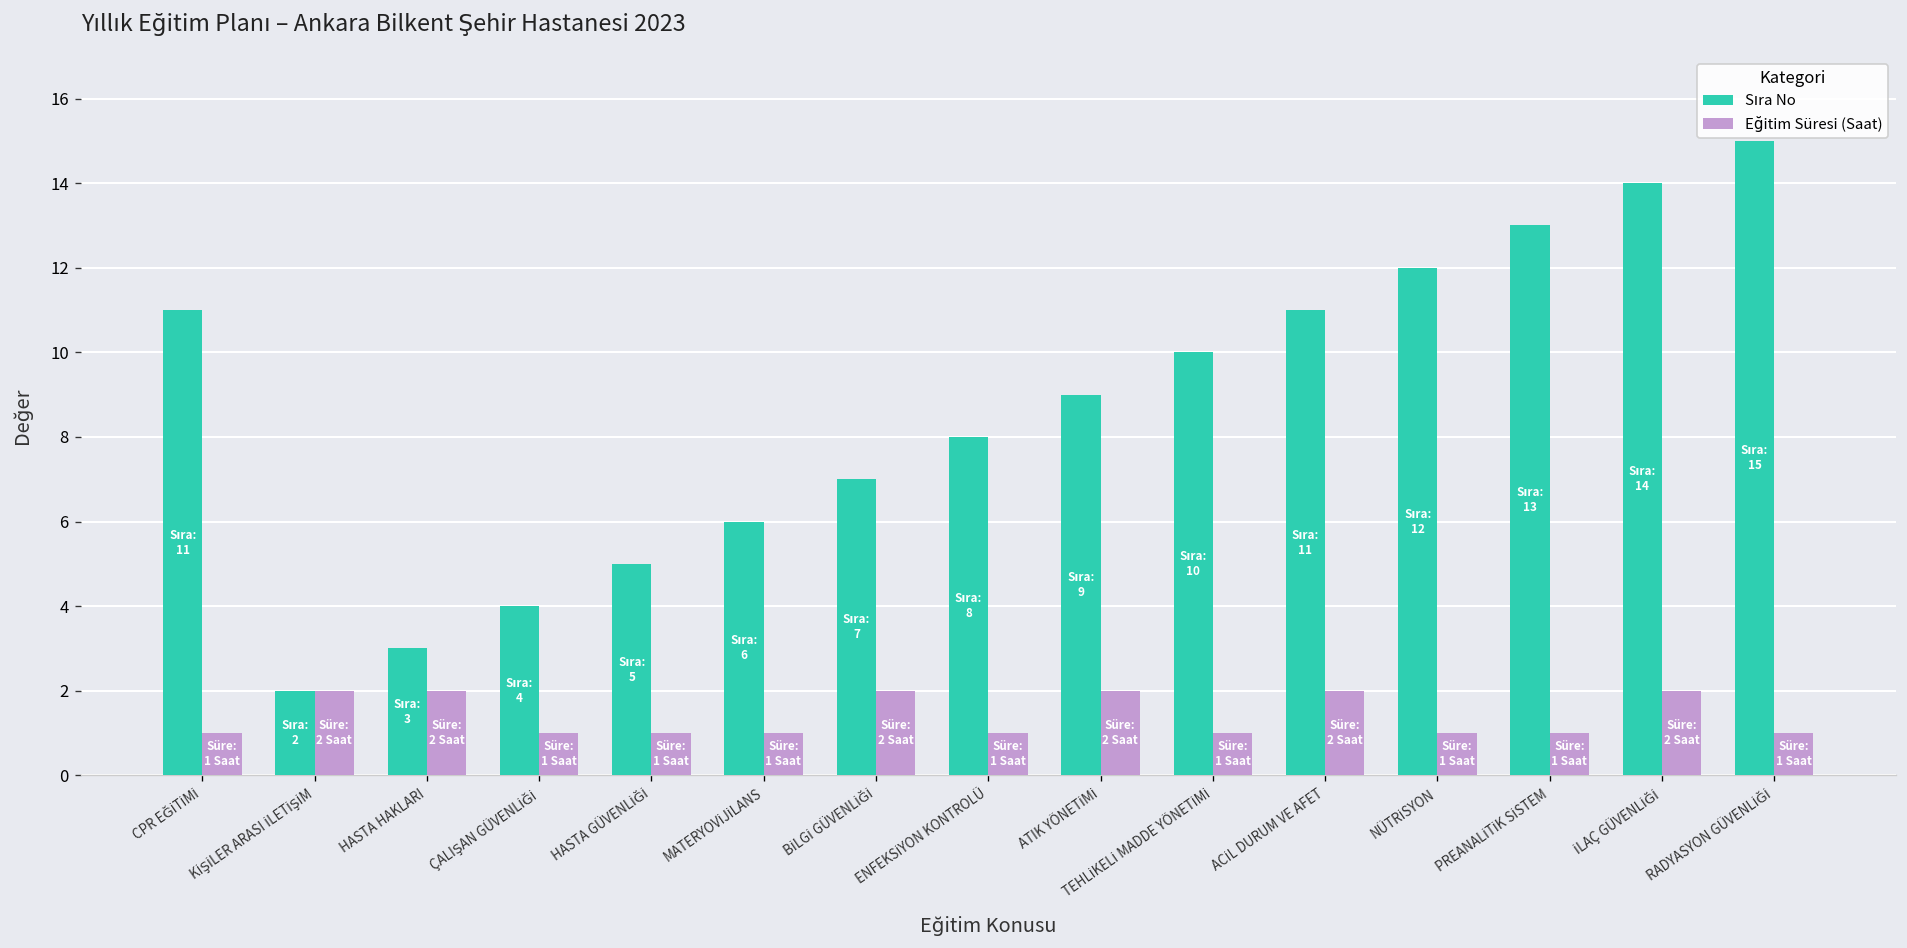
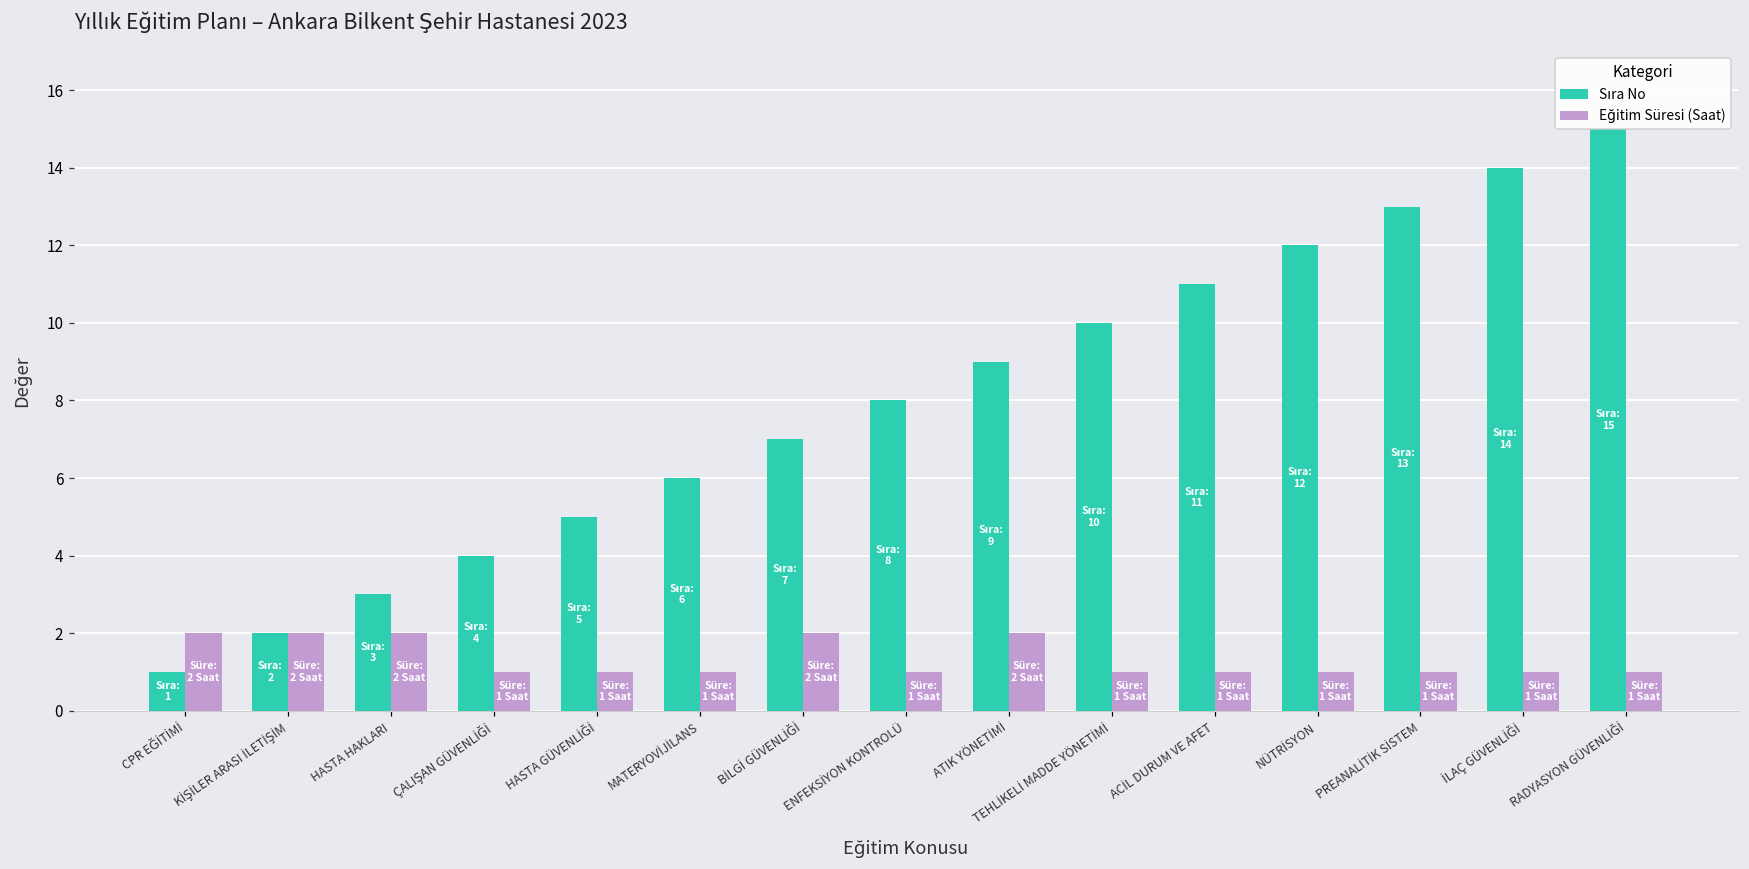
Sıra No, CPR EĞİTİMİ: 11 -> 1
Eğitim Süresi (Saat), CPR EĞİTİMİ: 1 -> 2
Eğitim Süresi (Saat), ACİL DURUM VE AFET: 2 -> 1
Eğitim Süresi (Saat), İLAÇ GÜVENLİĞİ: 2 -> 1
